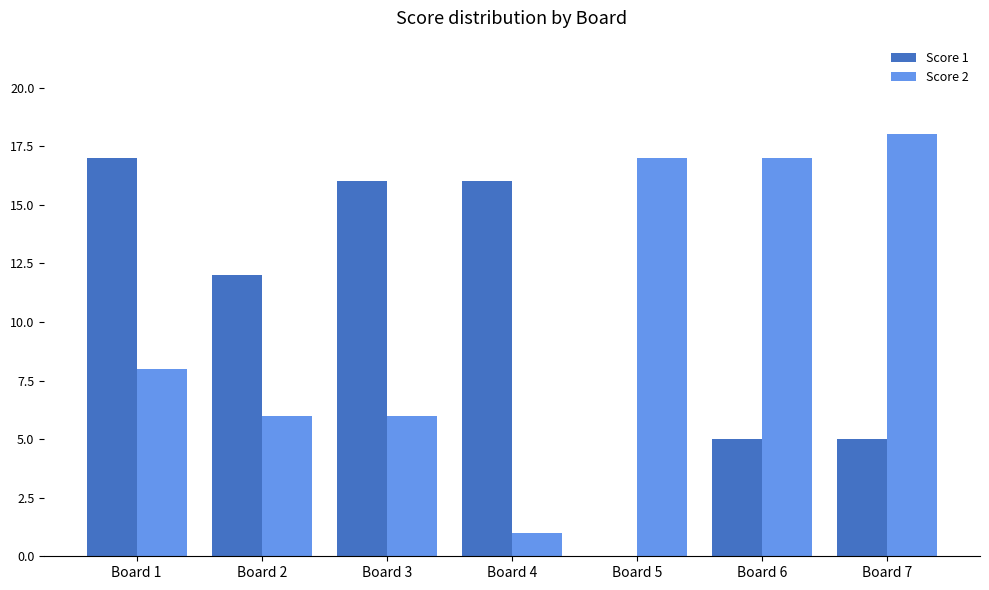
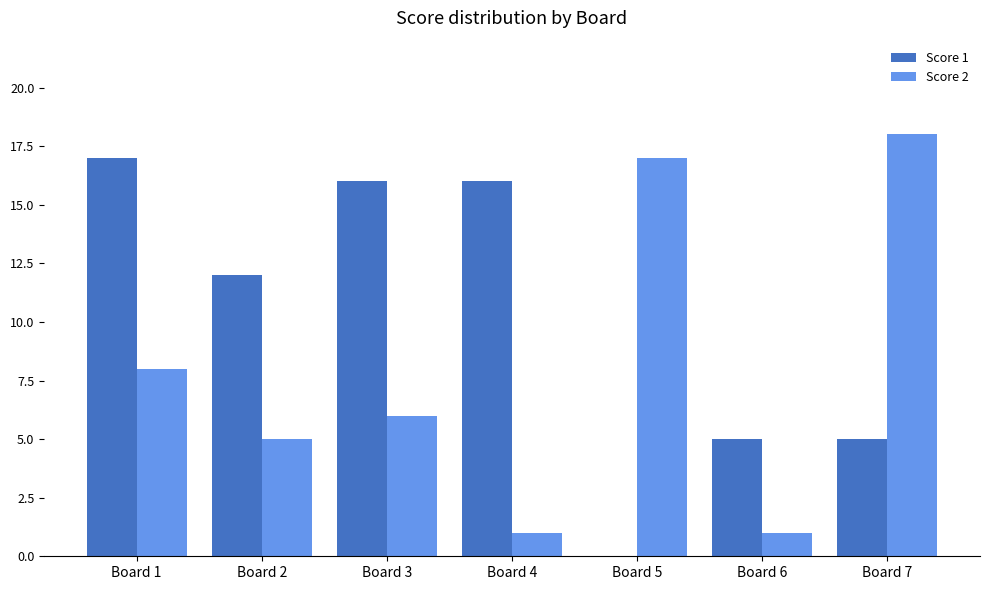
Score 2, Board 2: 6 -> 5
Score 2, Board 6: 17 -> 1
